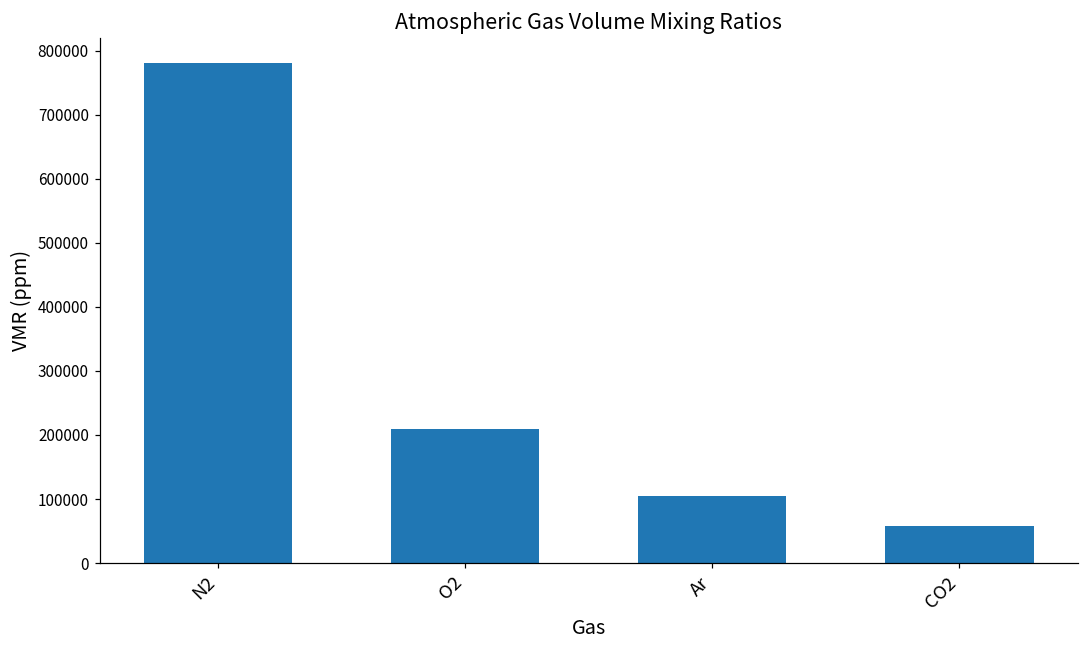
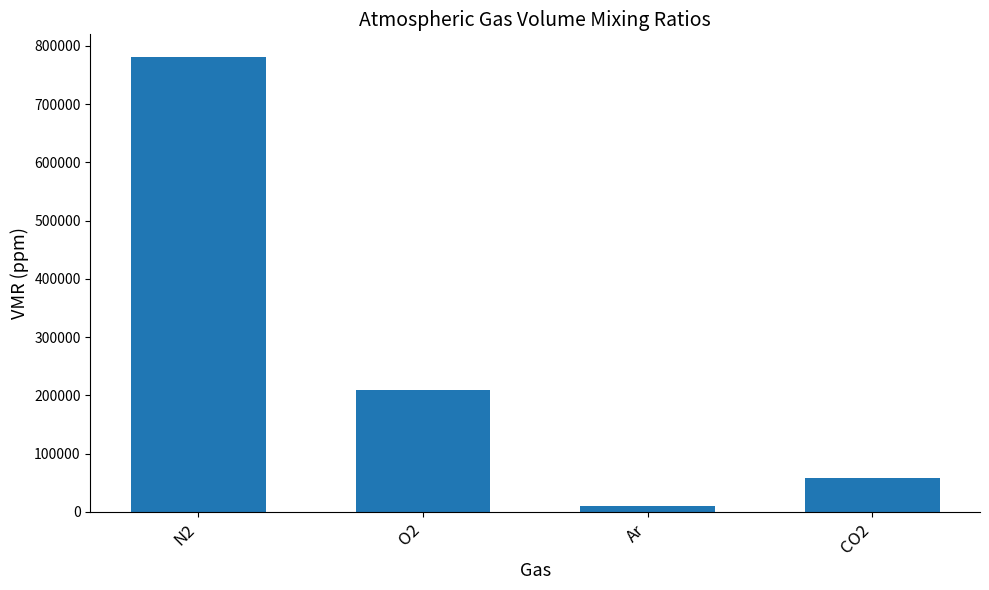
Ar: 100000 -> 10000
